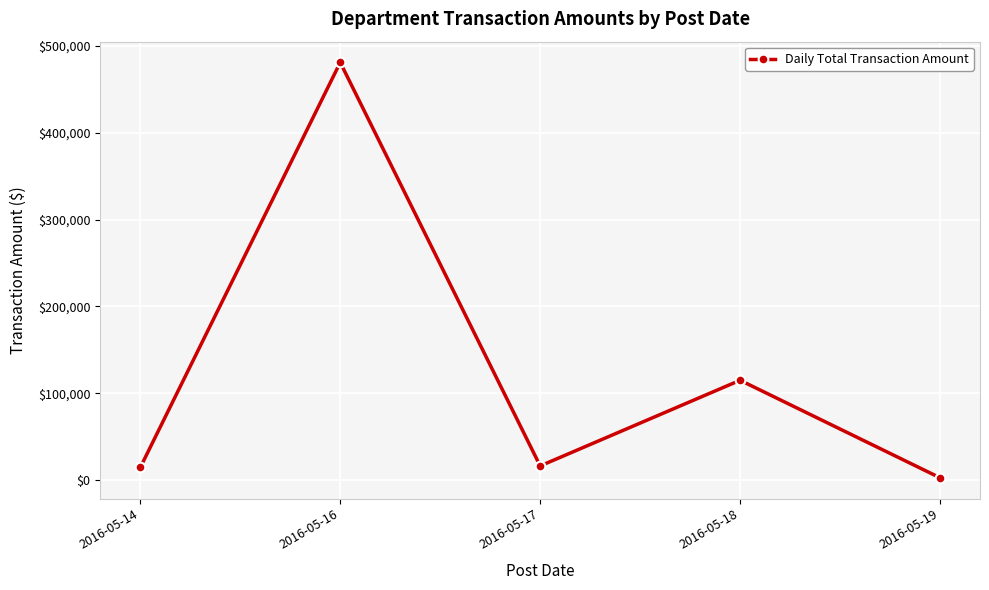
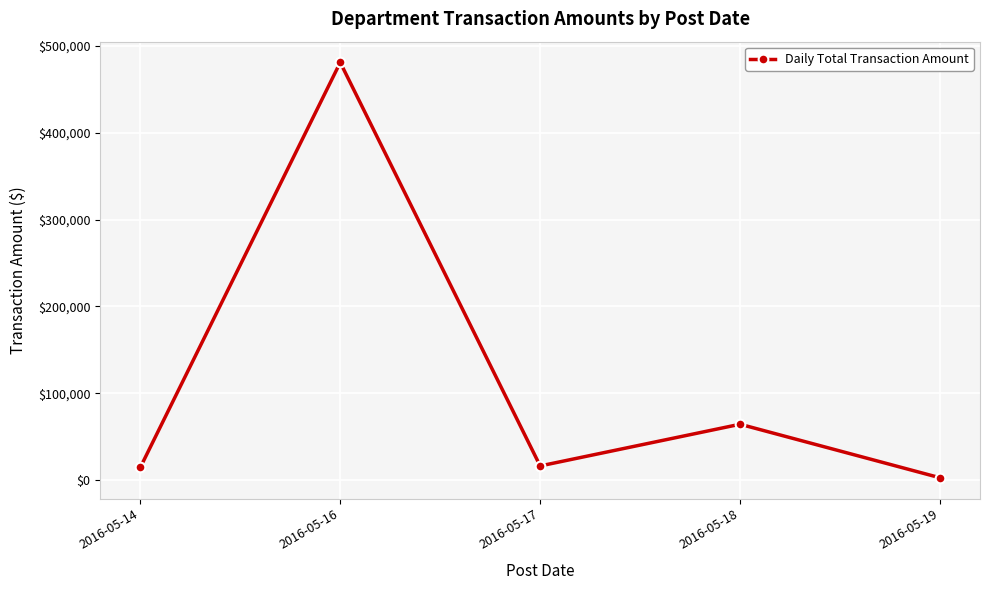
2016-05-18: $110,000 -> $60,000
